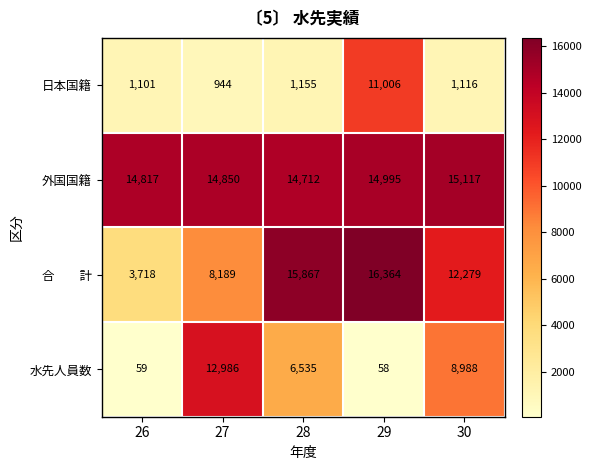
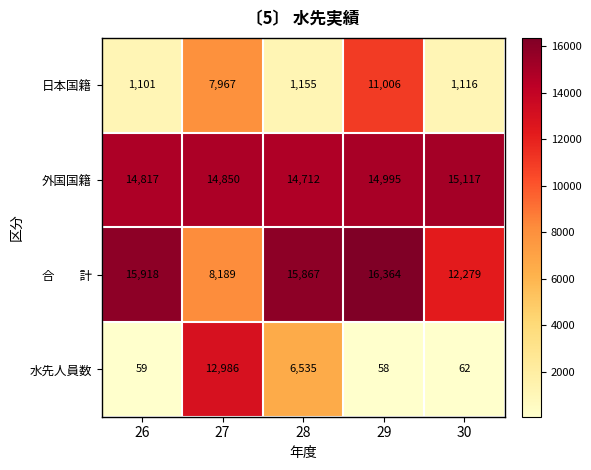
日本国籍, 27: 944 -> 7,967
合 計, 26: 3,718 -> 15,918
水先人員数, 30: 8,988 -> 62
